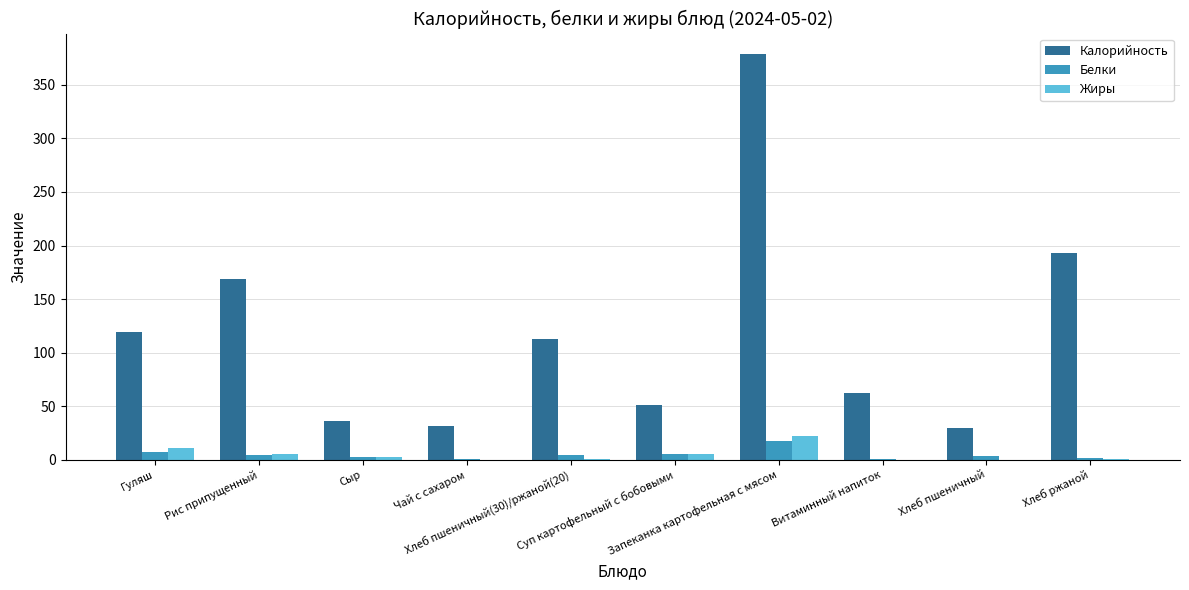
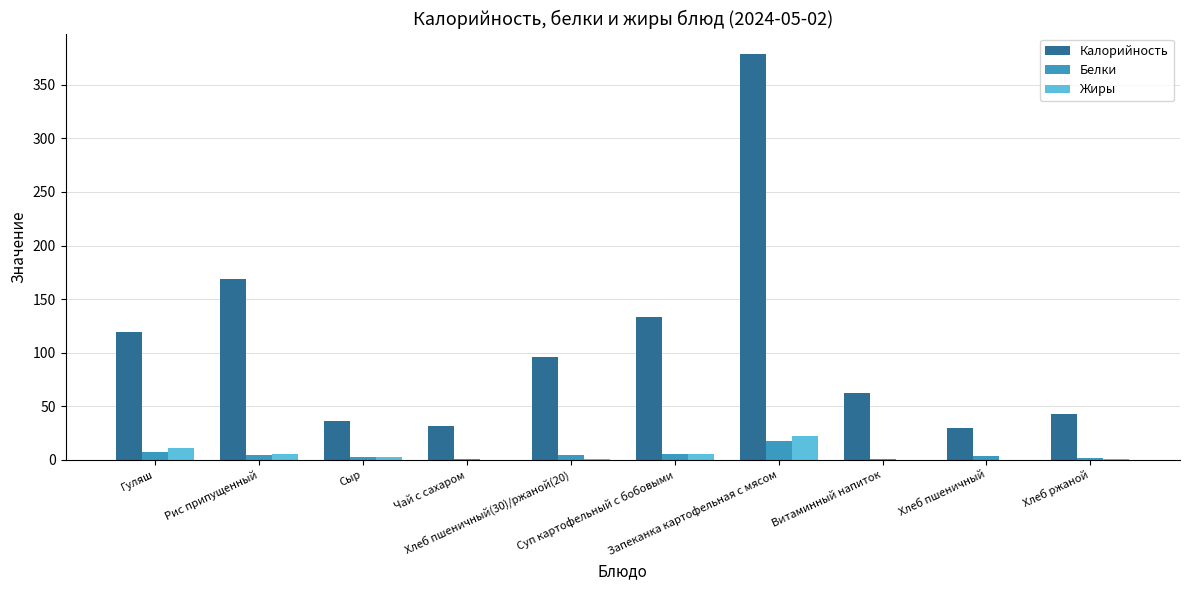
Калорийность, Хлеб пшеничный(30)/ржаной(20): 113 -> 96
Калорийность, Суп картофельный с бобовыми: 51 -> 134
Калорийность, Хлеб ржаной: 193 -> 42
